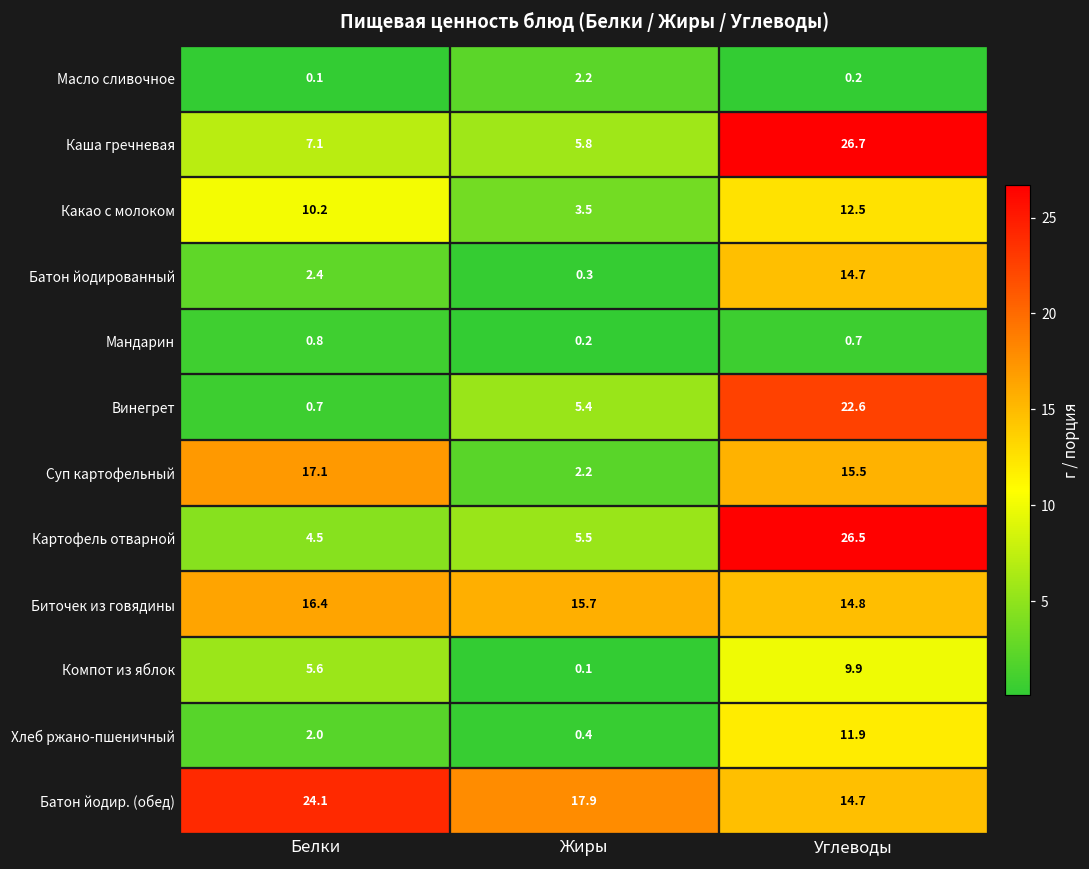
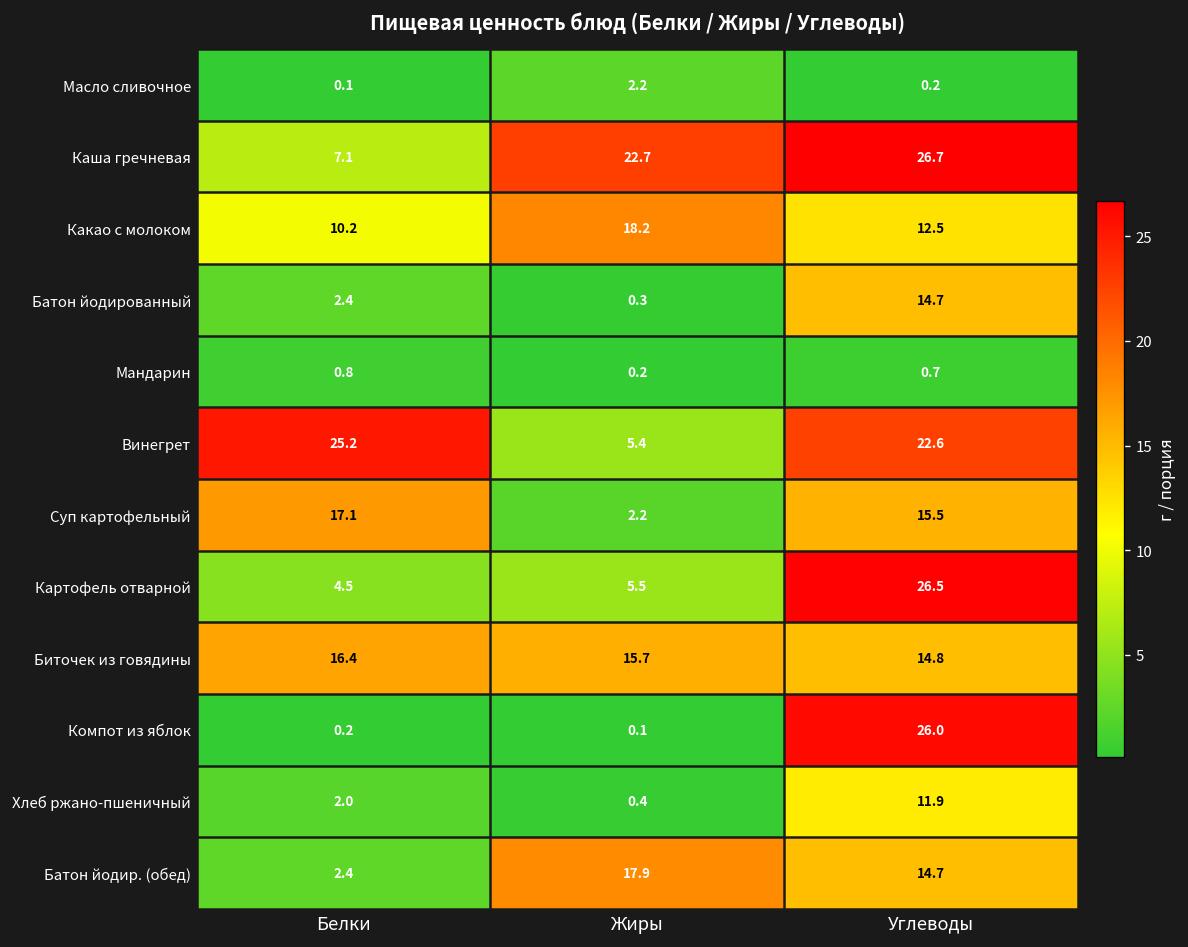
Каша гречневая, Жиры: 5.8 -> 22.7
Какао с молоком, Жиры: 3.5 -> 18.2
Винегрет, Белки: 0.7 -> 25.2
Компот из яблок, Белки: 5.6 -> 0.2
Компот из яблок, Углеводы: 9.9 -> 26.0
Батон йодир. (обед), Белки: 24.1 -> 2.4
